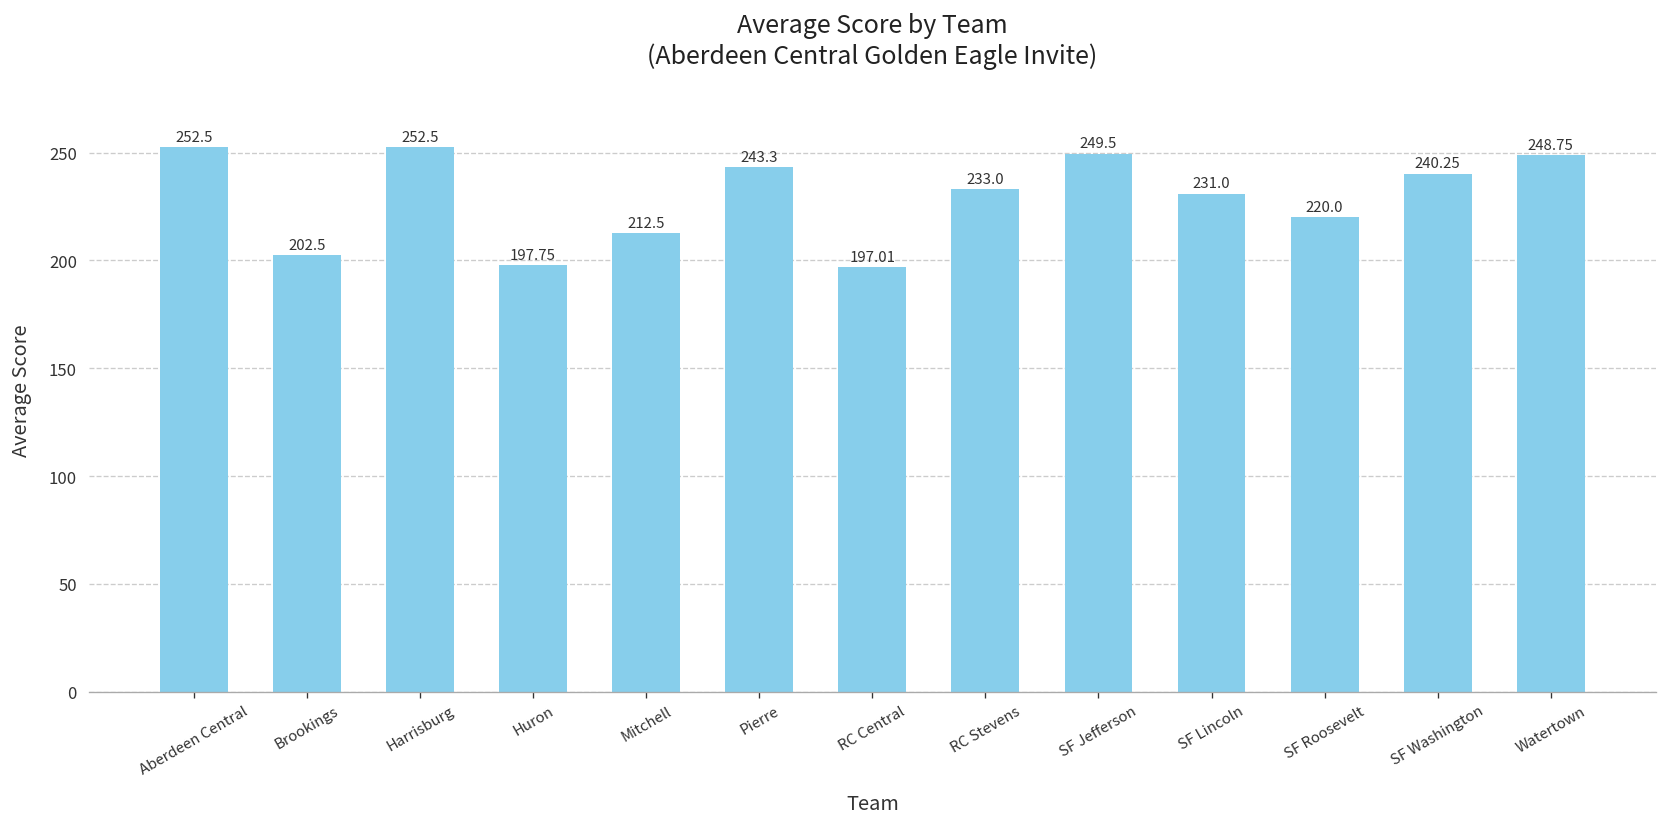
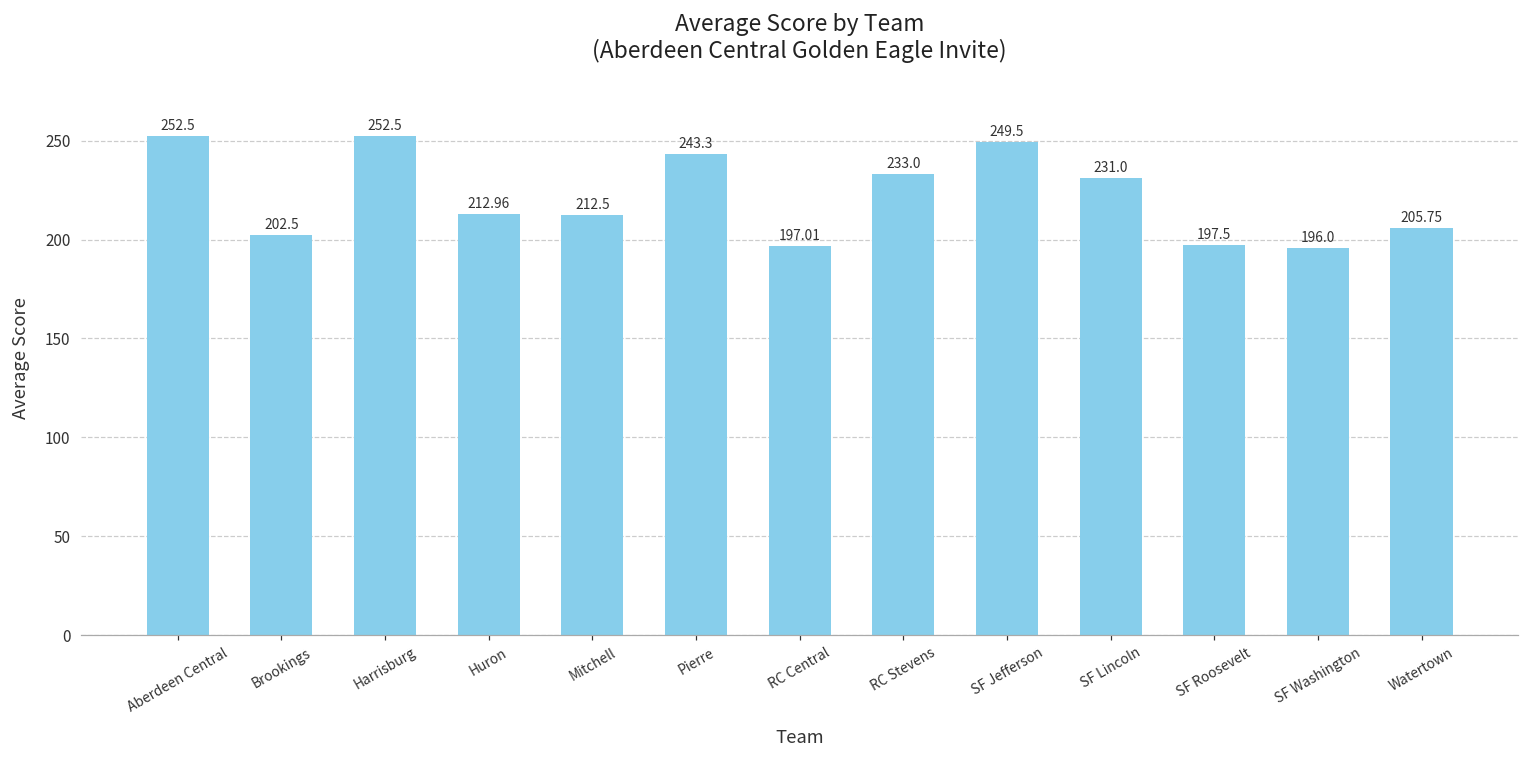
Huron: 197.75 -> 212.96
SF Roosevelt: 220.0 -> 197.5
SF Washington: 240.25 -> 196.0
Watertown: 248.75 -> 205.75
